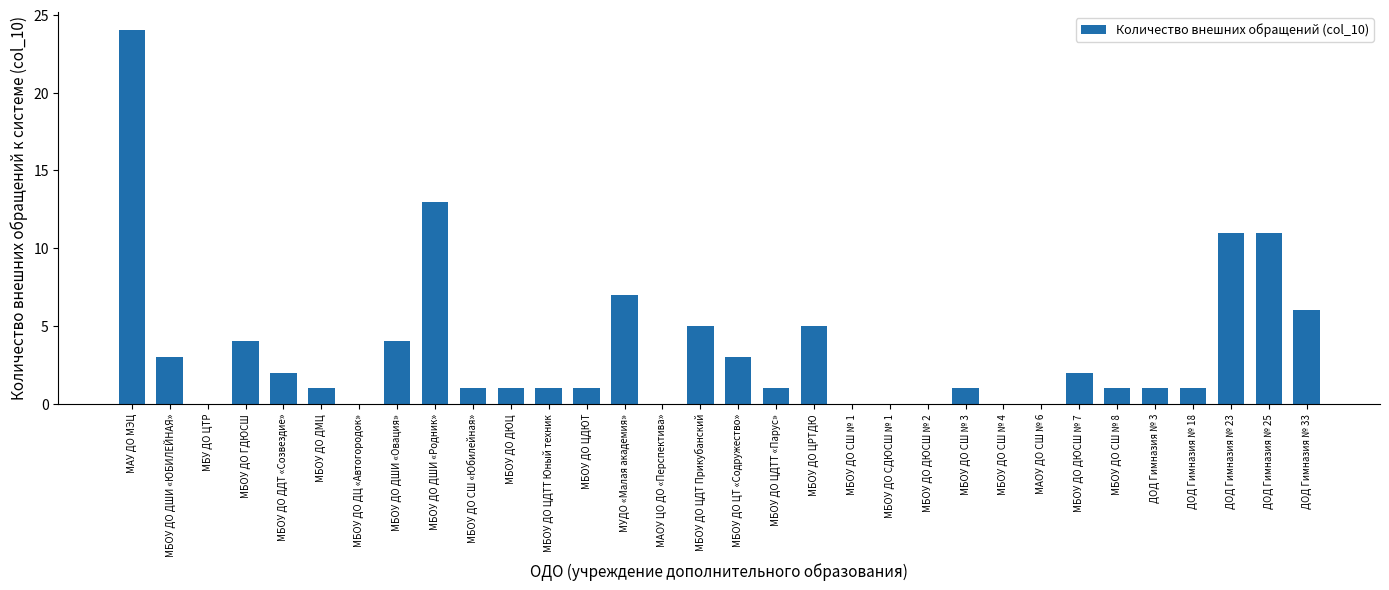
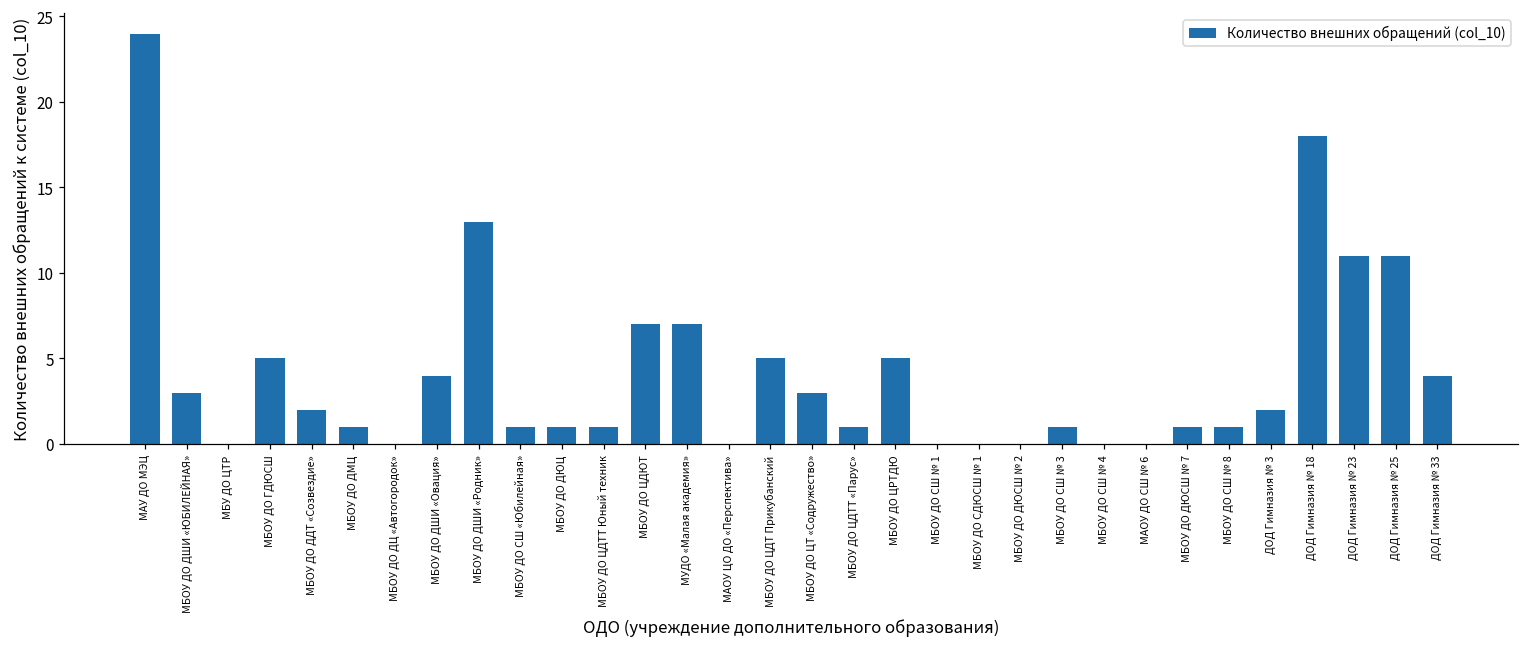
МБОУ ДО ГДЮСШ: 4 -> 5
МБОУ ДО ЦДЮТ: 1 -> 7
МБОУ ДО ДЮСШ № 7: 2 -> 1
ДОД Гимназия № 3: 1 -> 2
ДОД Гимназия № 18: 1 -> 18
ДОД Гимназия № 33: 6 -> 4
